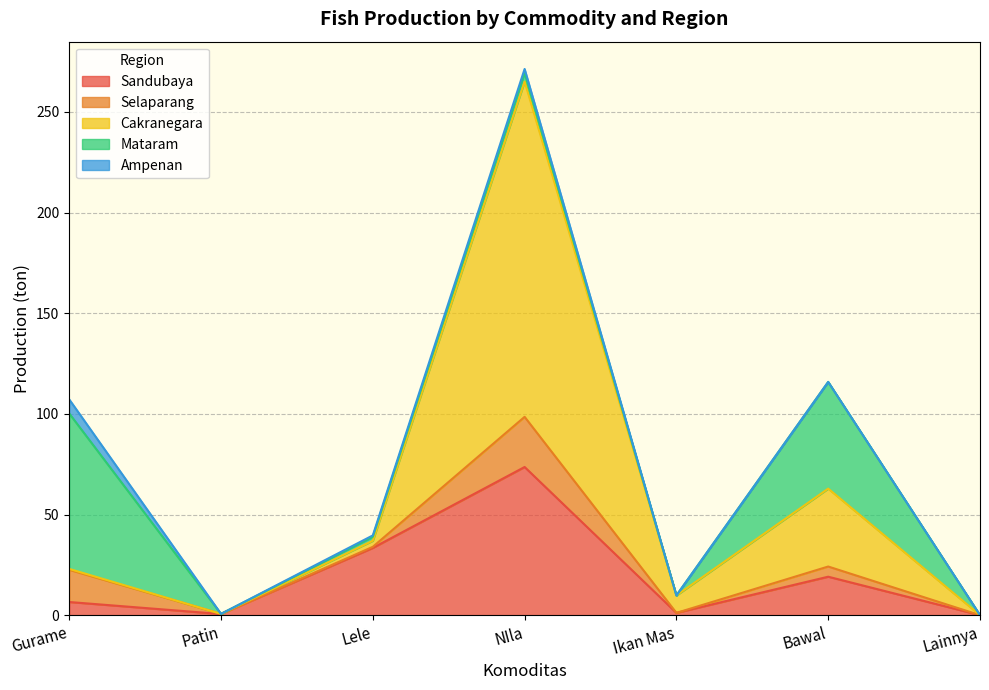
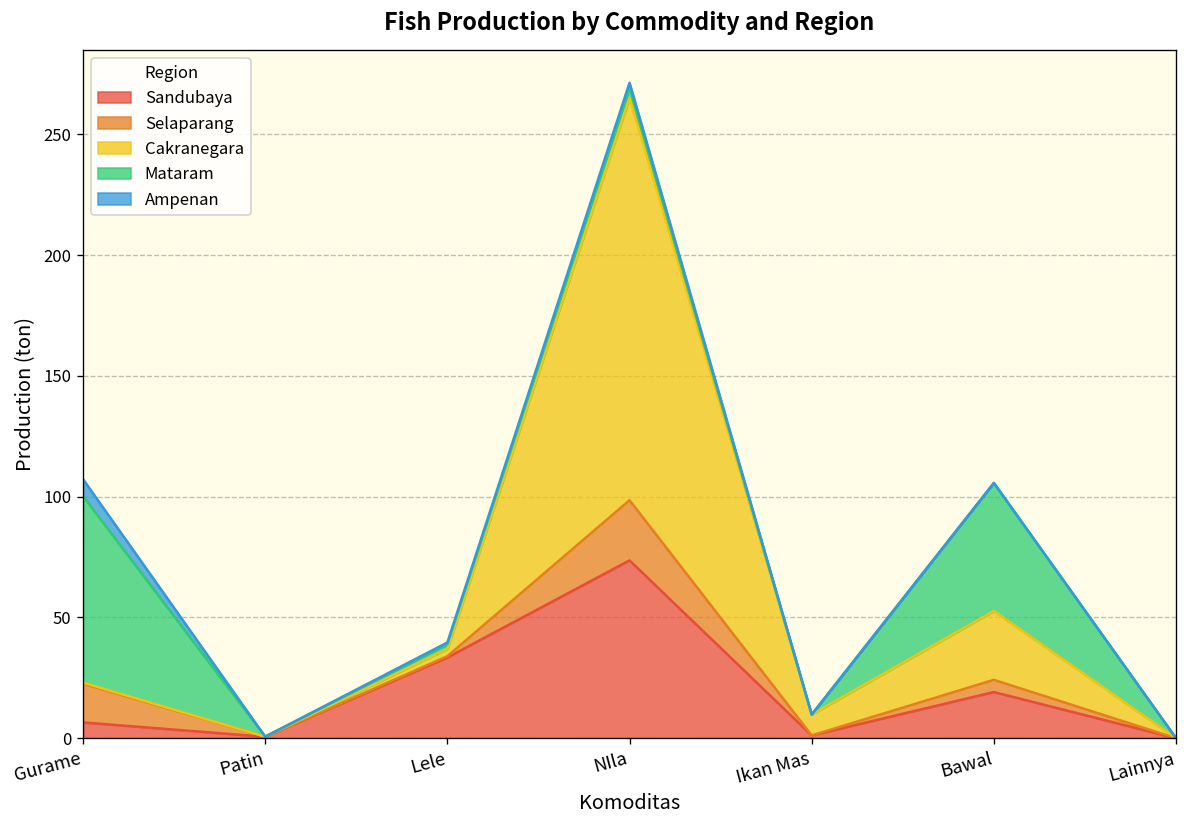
Cakranegara, Bawal: 39 -> 28
